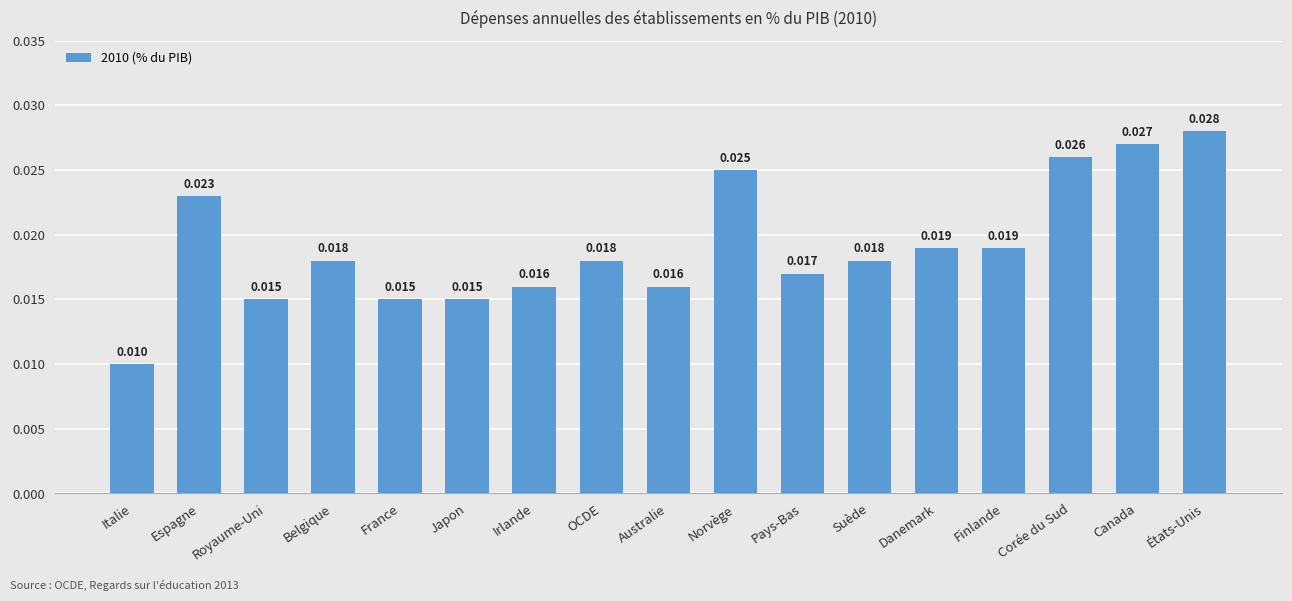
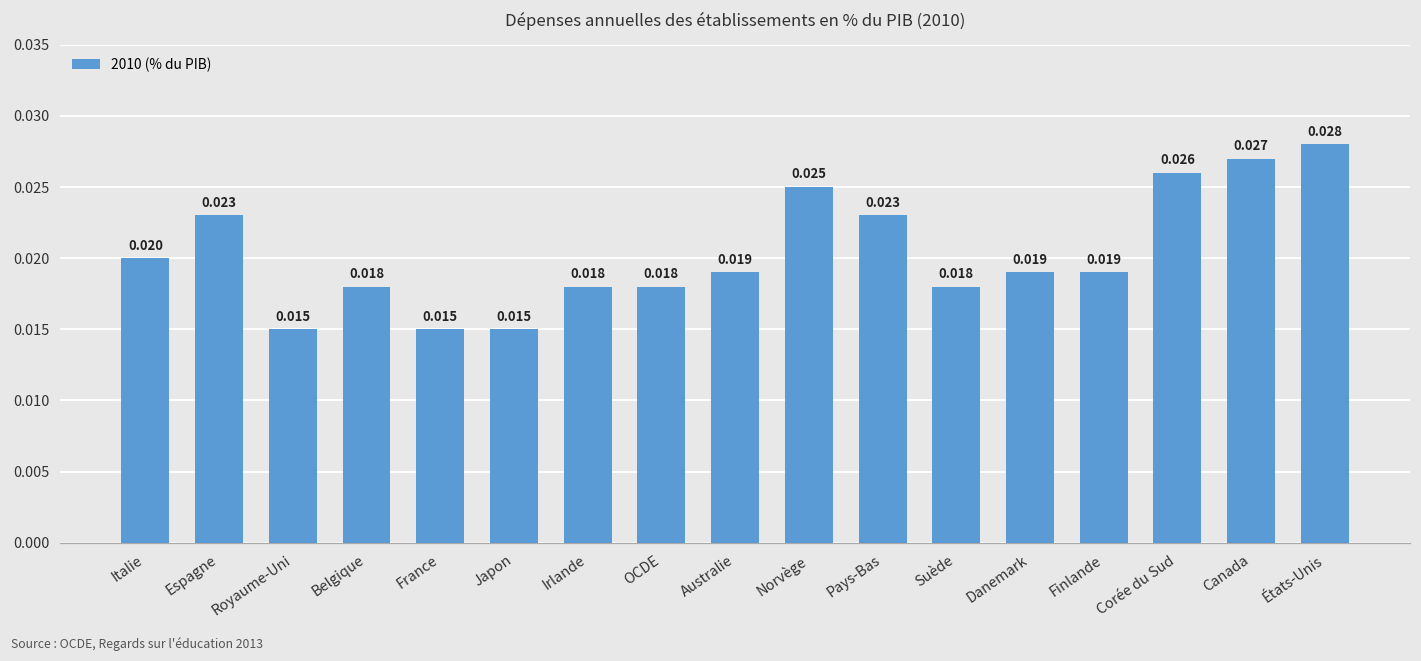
Italie: 0.010 -> 0.020
Irlande: 0.016 -> 0.018
Australie: 0.016 -> 0.019
Pays-Bas: 0.017 -> 0.023
